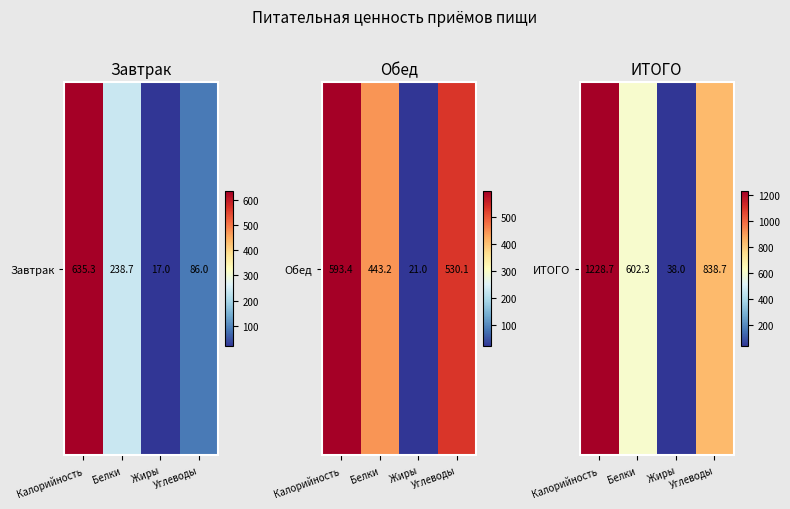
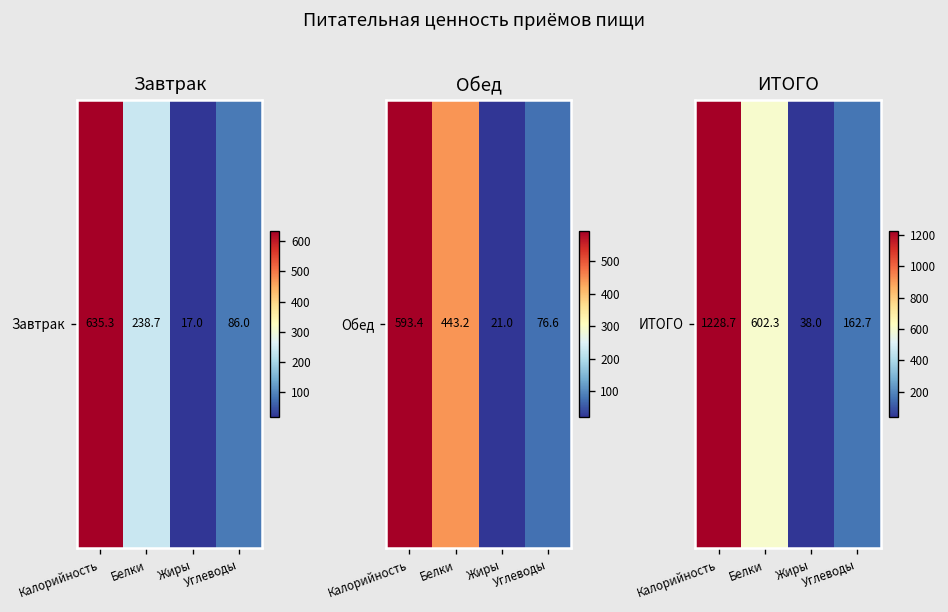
Обед, Обед, Углеводы: 530.1 -> 76.6
ИТОГО, ИТОГО, Углеводы: 838.7 -> 162.7
